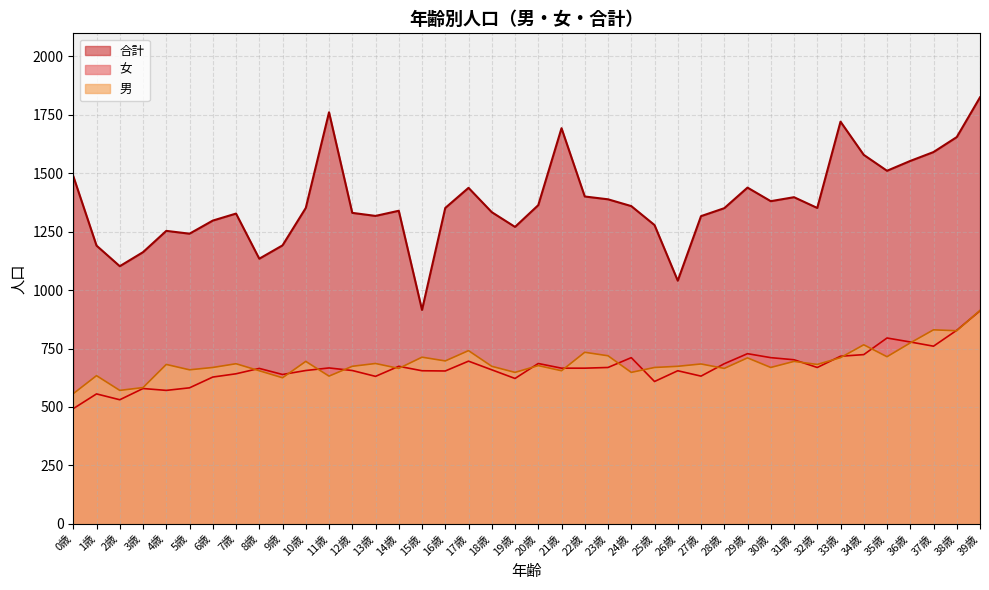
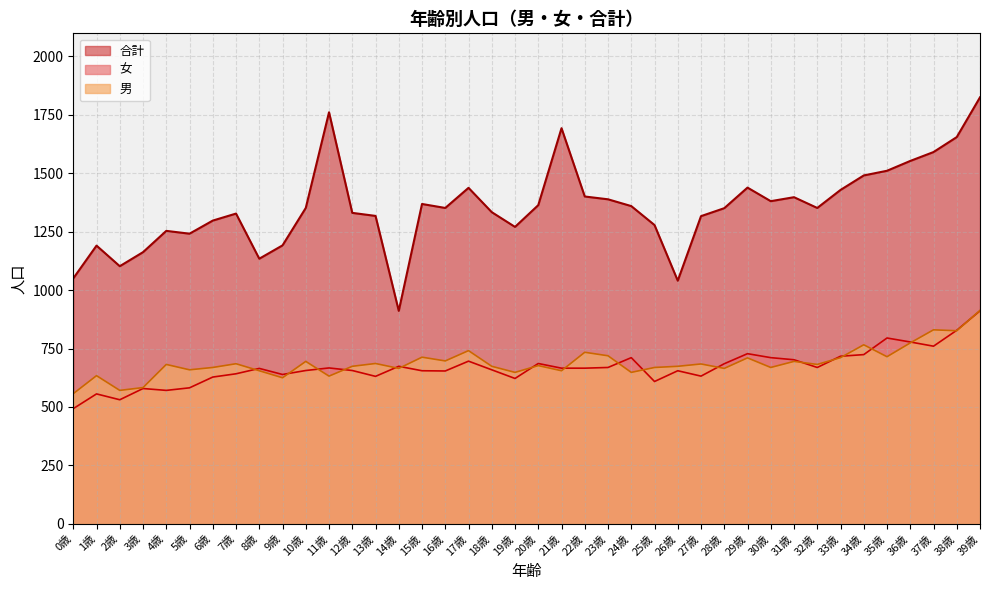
合計, 0歳: 1490 -> 1050
合計, 14歳: 1340 -> 910
合計, 15歳: 920 -> 1370
合計, 33歳: 1720 -> 1430
合計, 34歳: 1580 -> 1490
